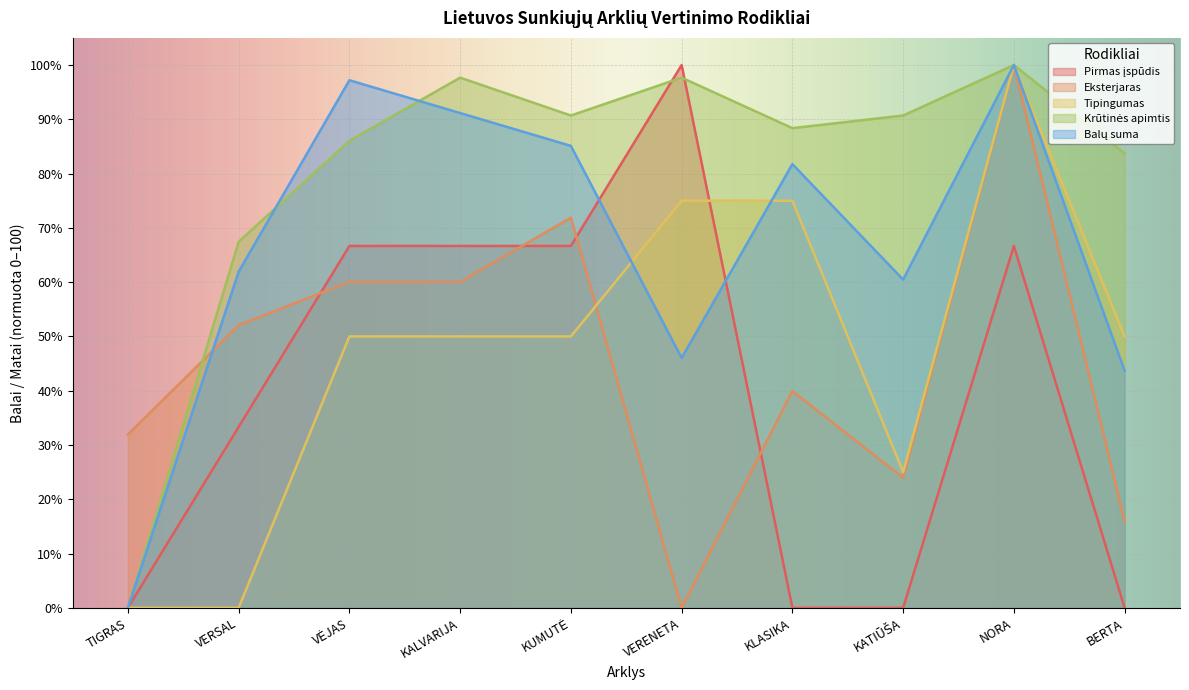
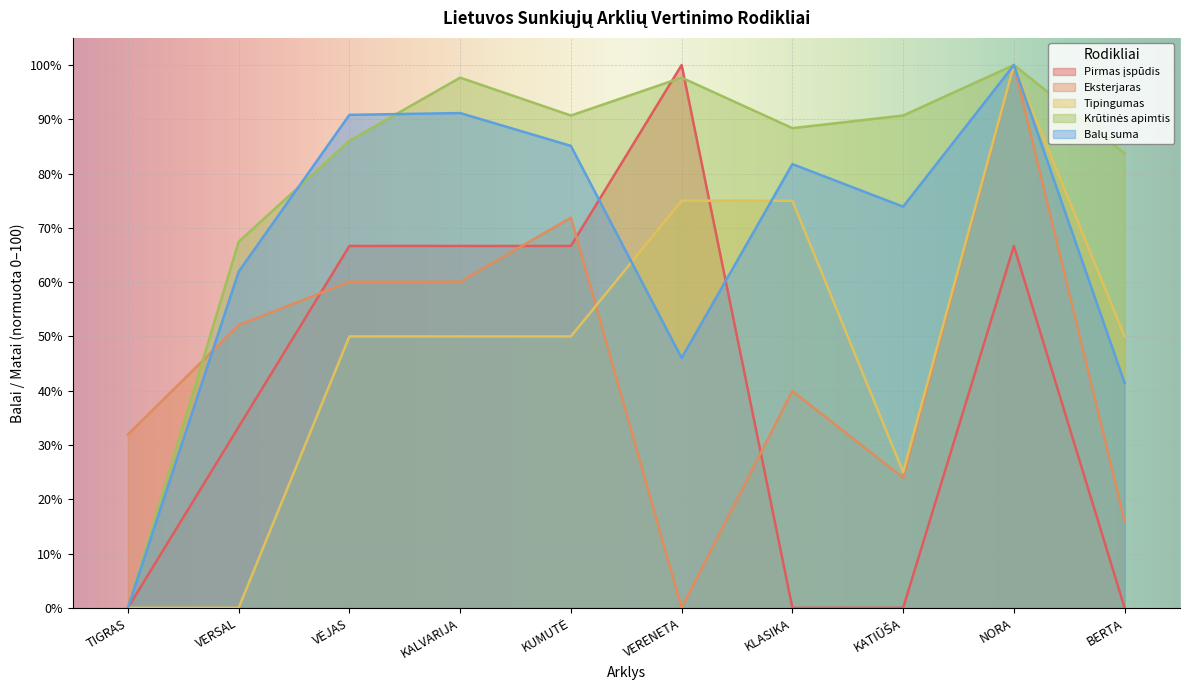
Balų suma, VĖJAS: 97% -> 91%
Balų suma, KATIŪŠA: 60% -> 74%
Balų suma, BERTA: 44% -> 41%
